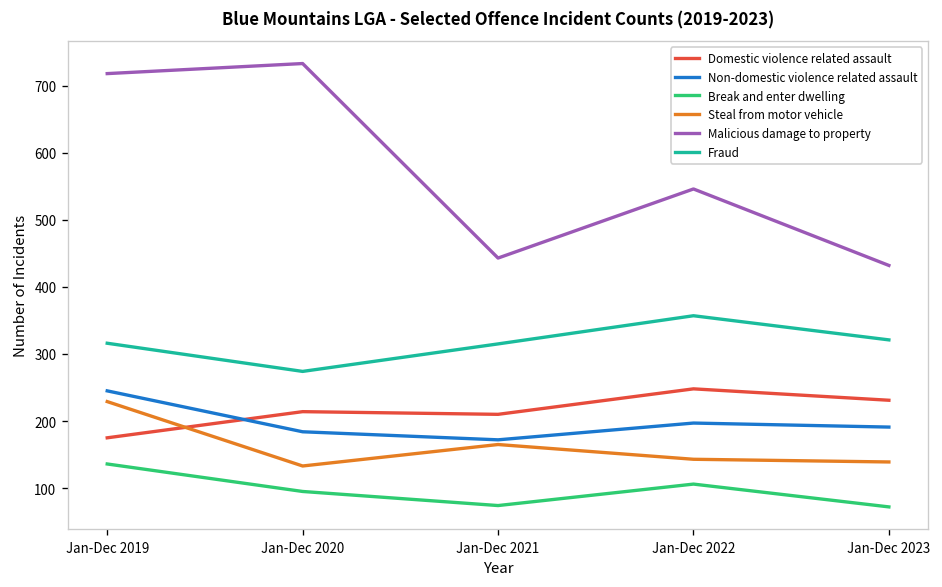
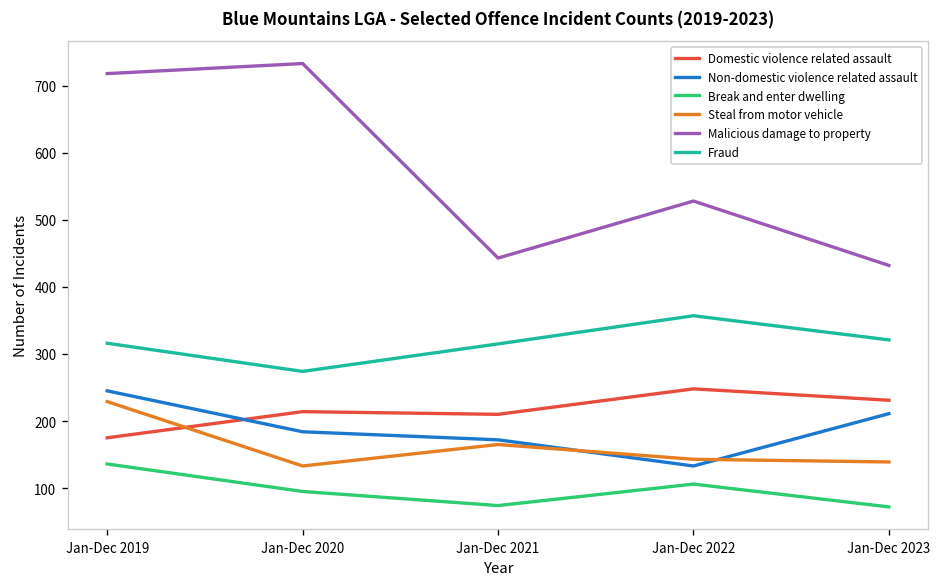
Non-domestic violence related assault, Jan-Dec 2022: 200 -> 130
Malicious damage to property, Jan-Dec 2022: 550 -> 530
Non-domestic violence related assault, Jan-Dec 2023: 190 -> 210
